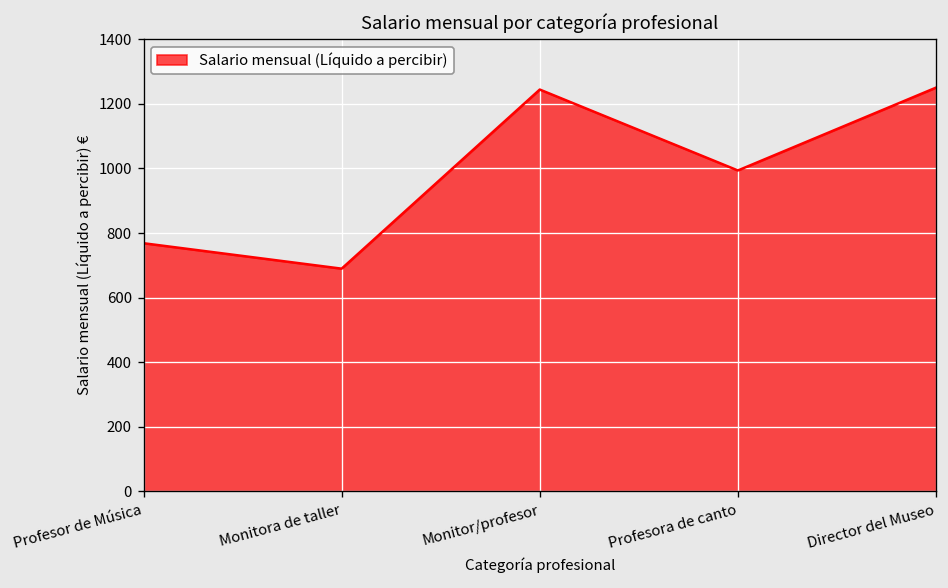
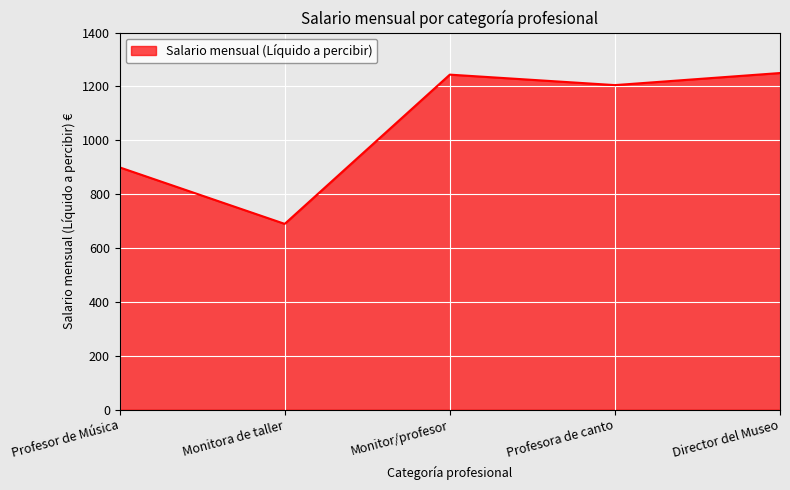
Profesor de Música: 770 -> 900
Profesora de canto: 990 -> 1210
